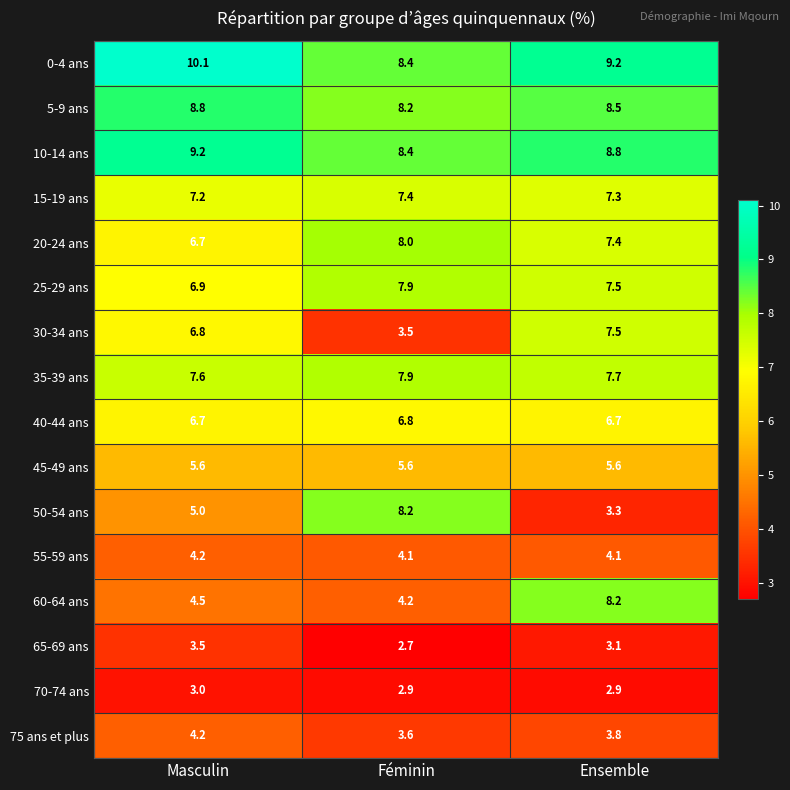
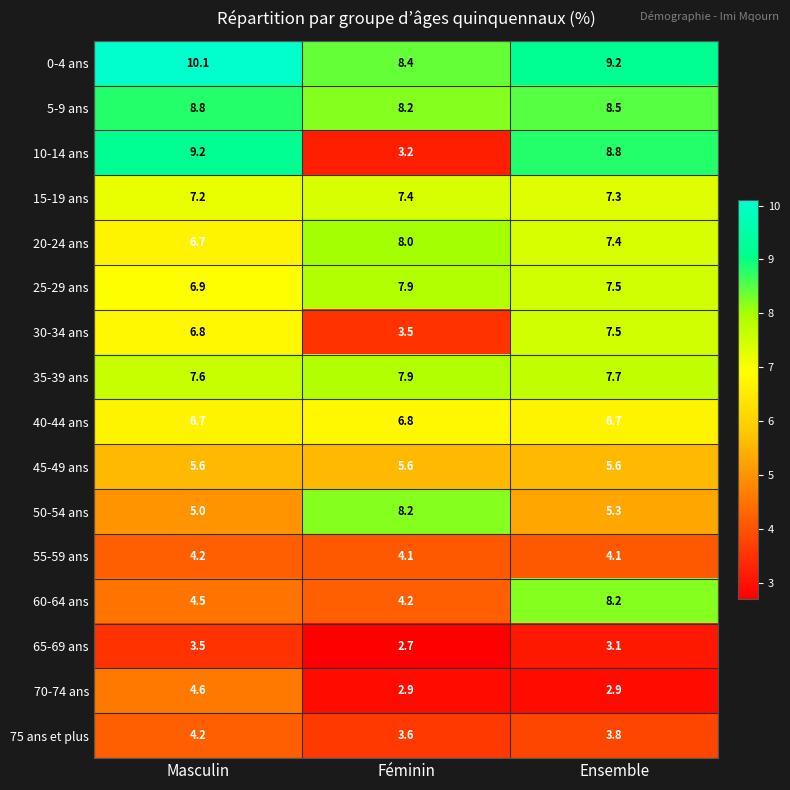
10-14 ans, Féminin: 8.4 -> 3.2
50-54 ans, Ensemble: 3.3 -> 5.3
70-74 ans, Masculin: 3.0 -> 4.6
